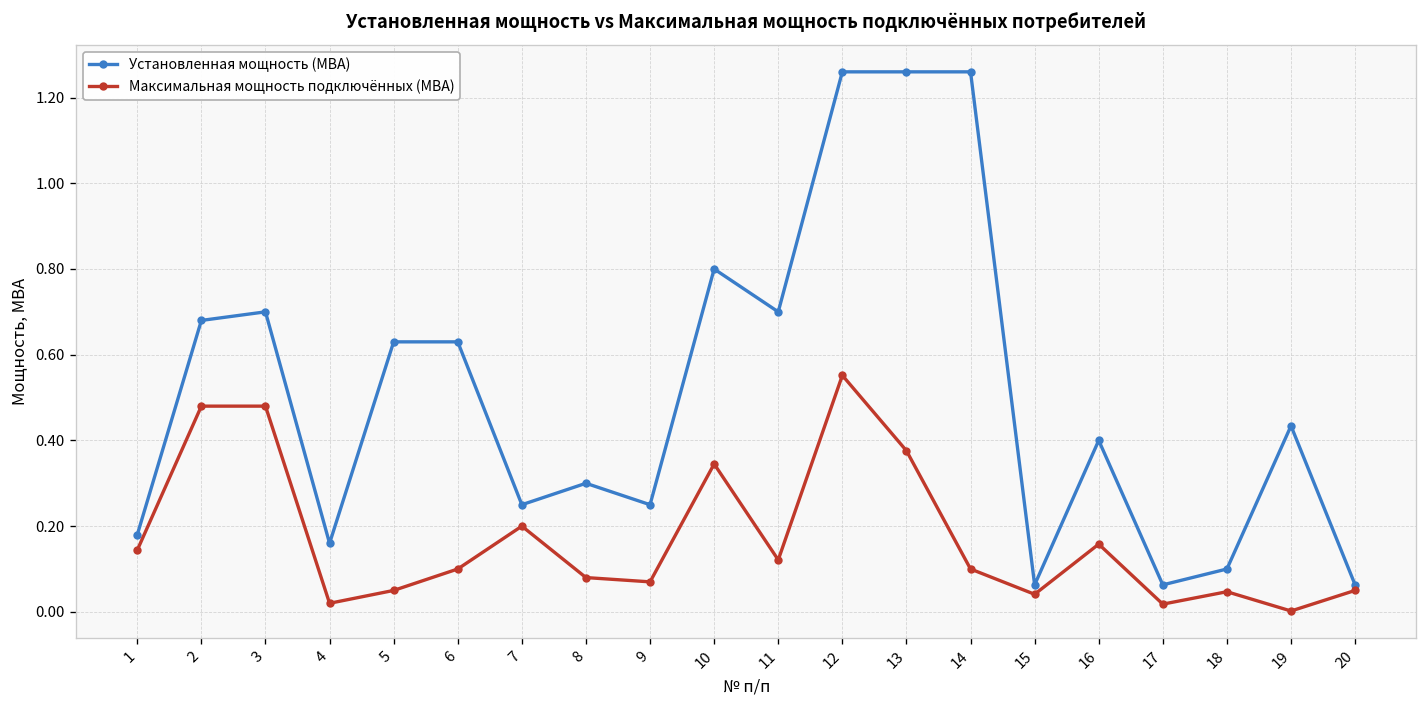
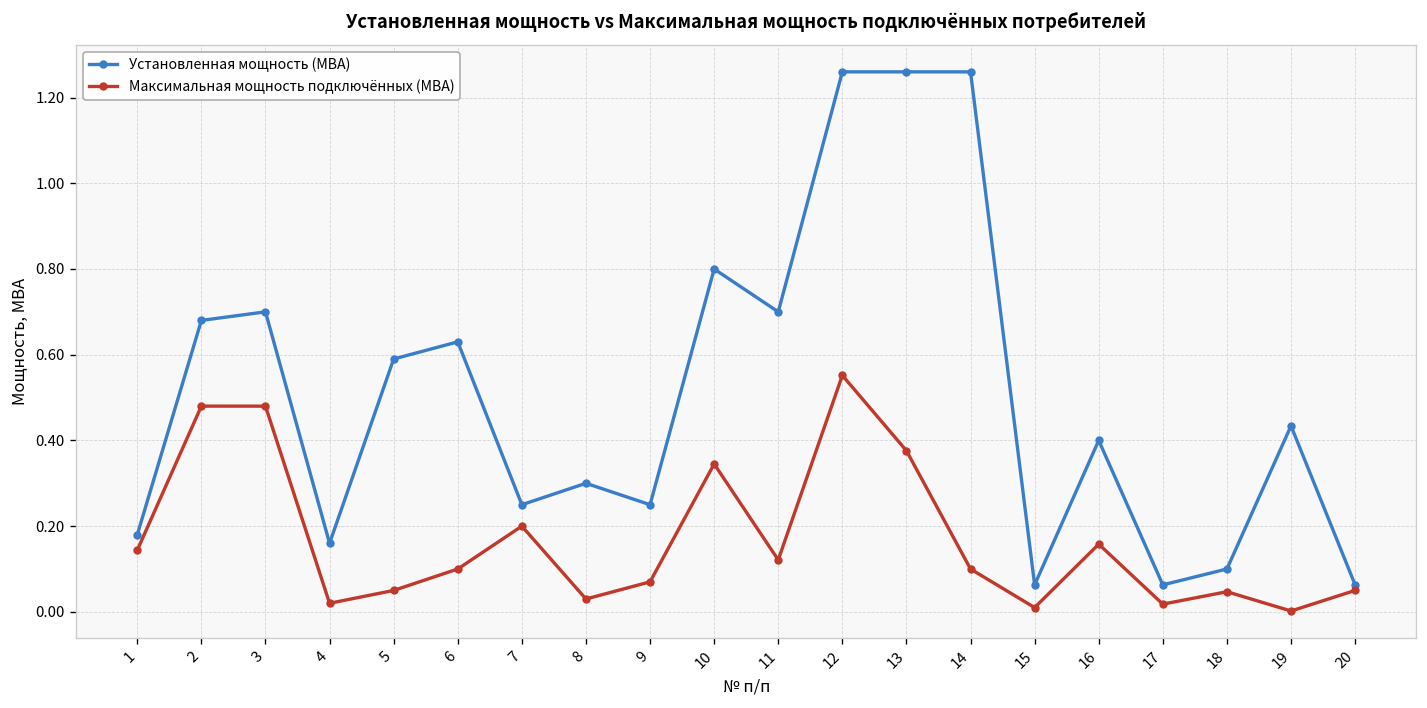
Установленная мощность (МВА), 5: 0.63 -> 0.59
Максимальная мощность подключённых (МВА), 8: 0.08 -> 0.03
Максимальная мощность подключённых (МВА), 15: 0.04 -> 0.01
